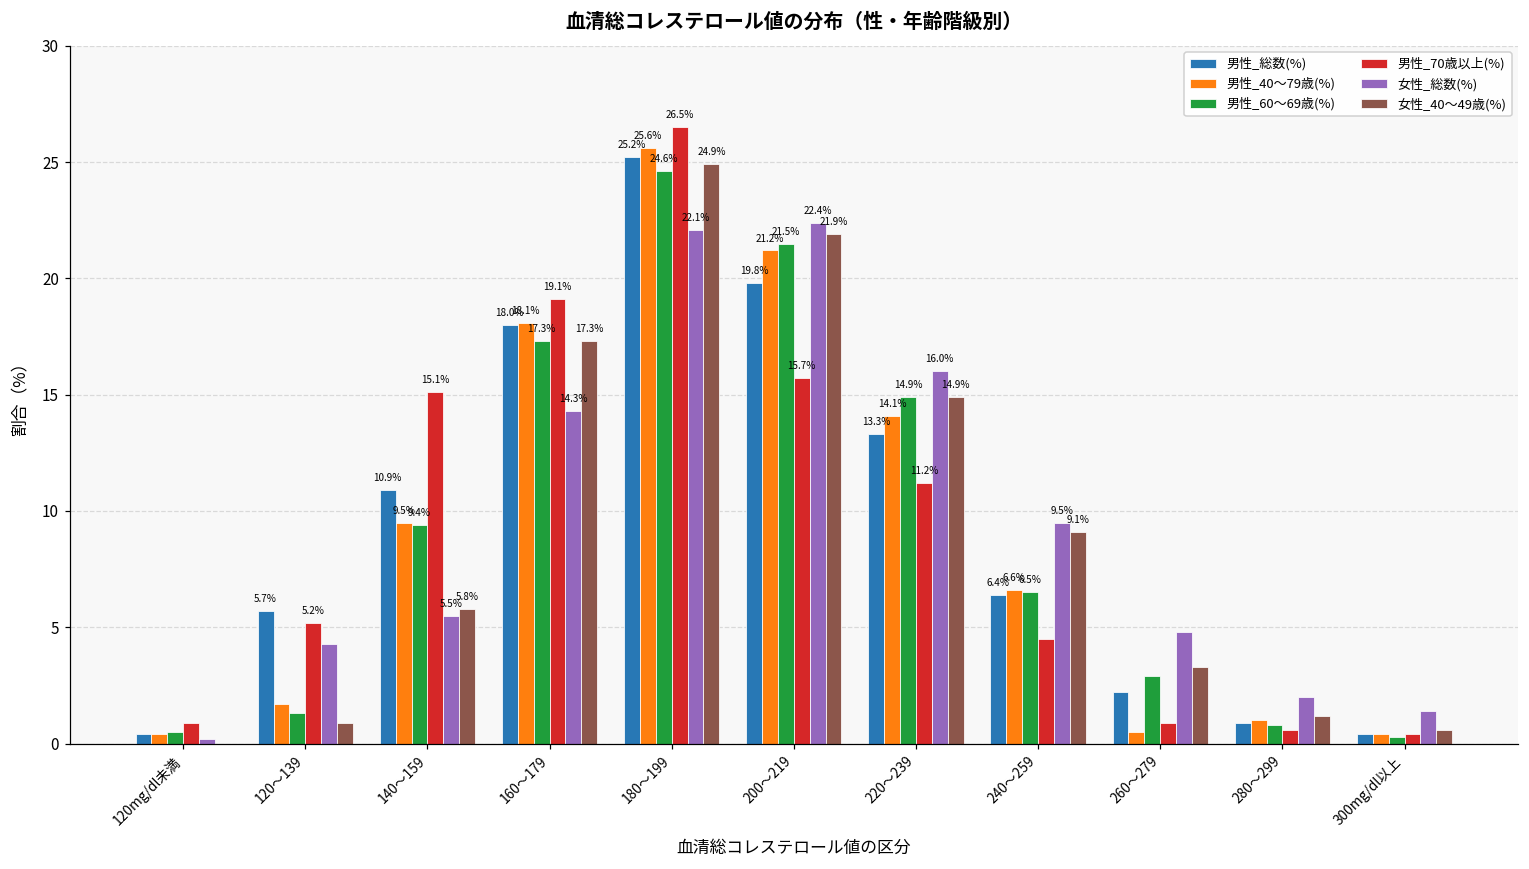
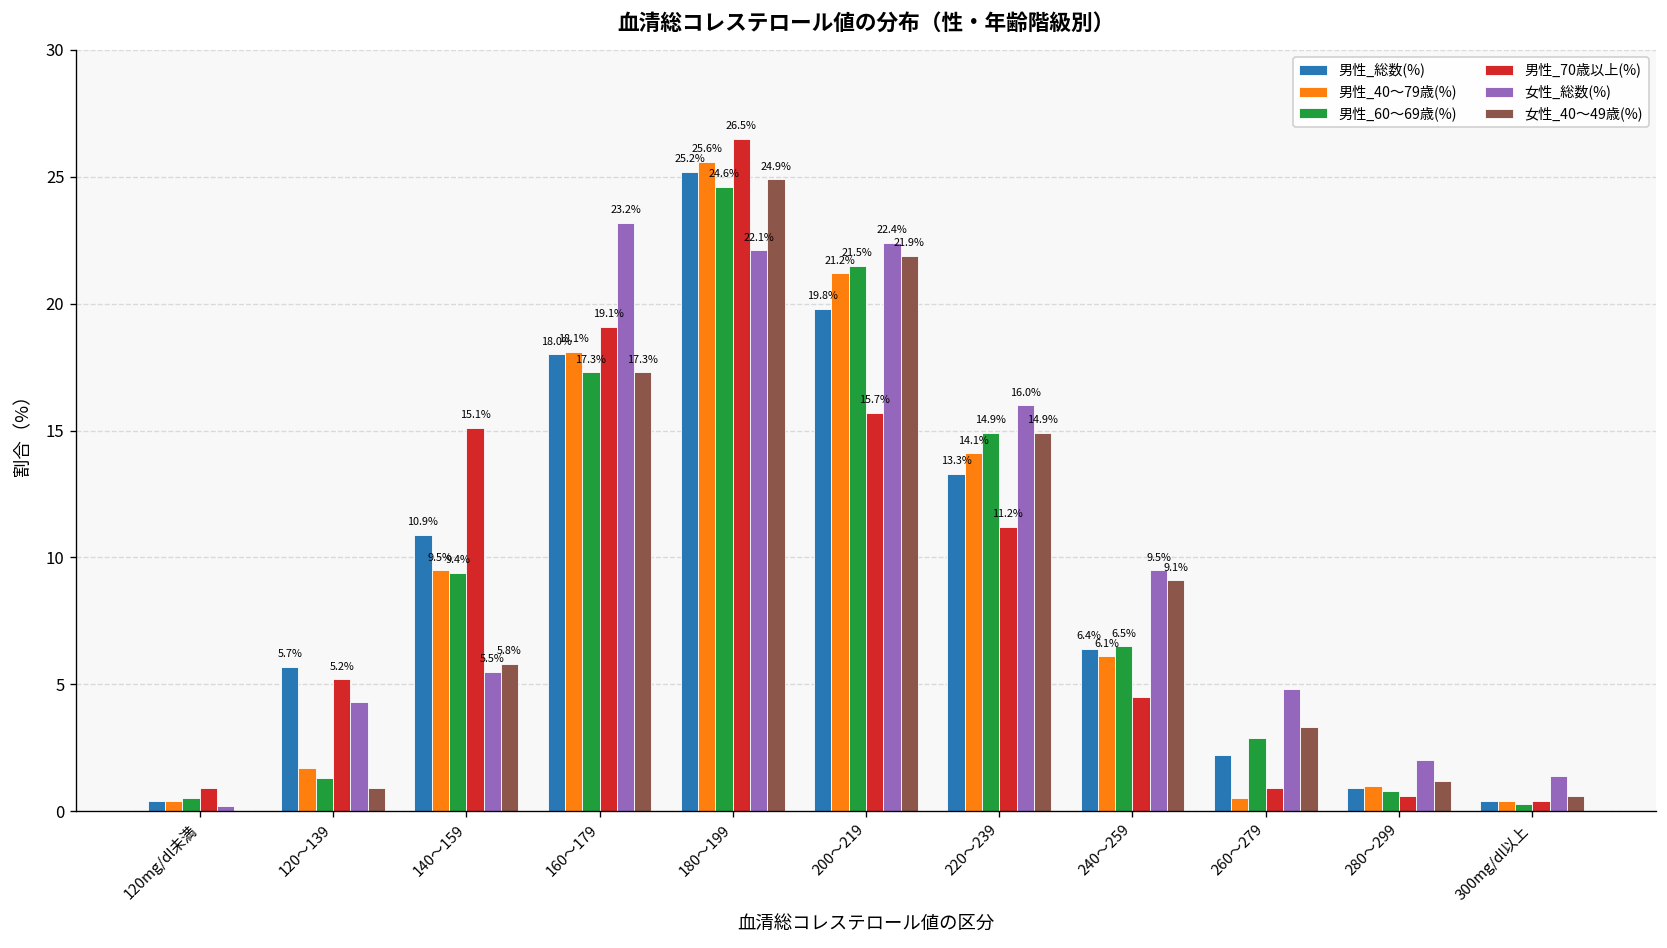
女性_総数(%), 160～179: 14.3% -> 23.2%
男性_40～79歳(%), 240～259: 6.6% -> 6.1%
